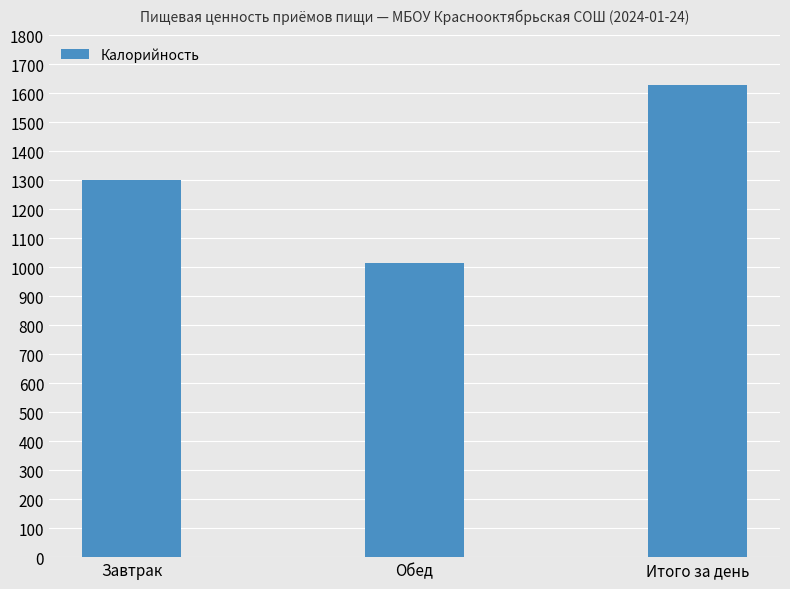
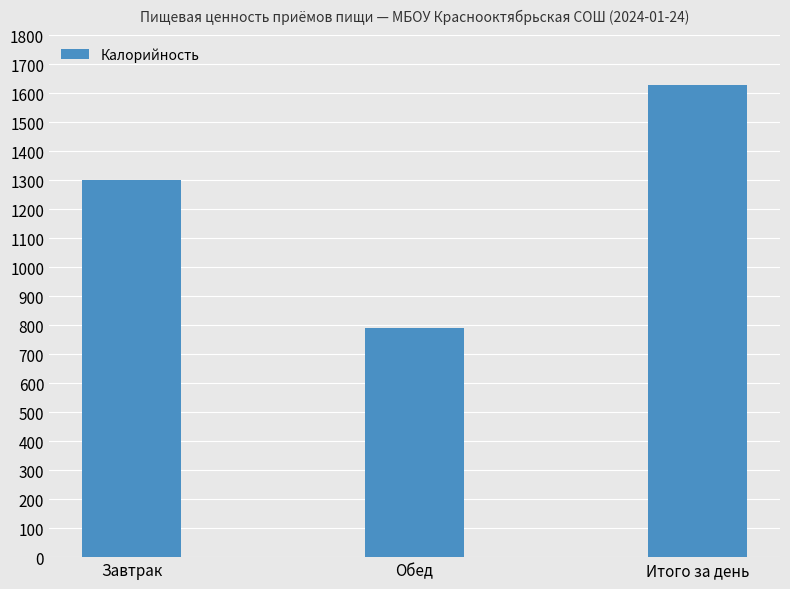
Обед: 1010 -> 790
